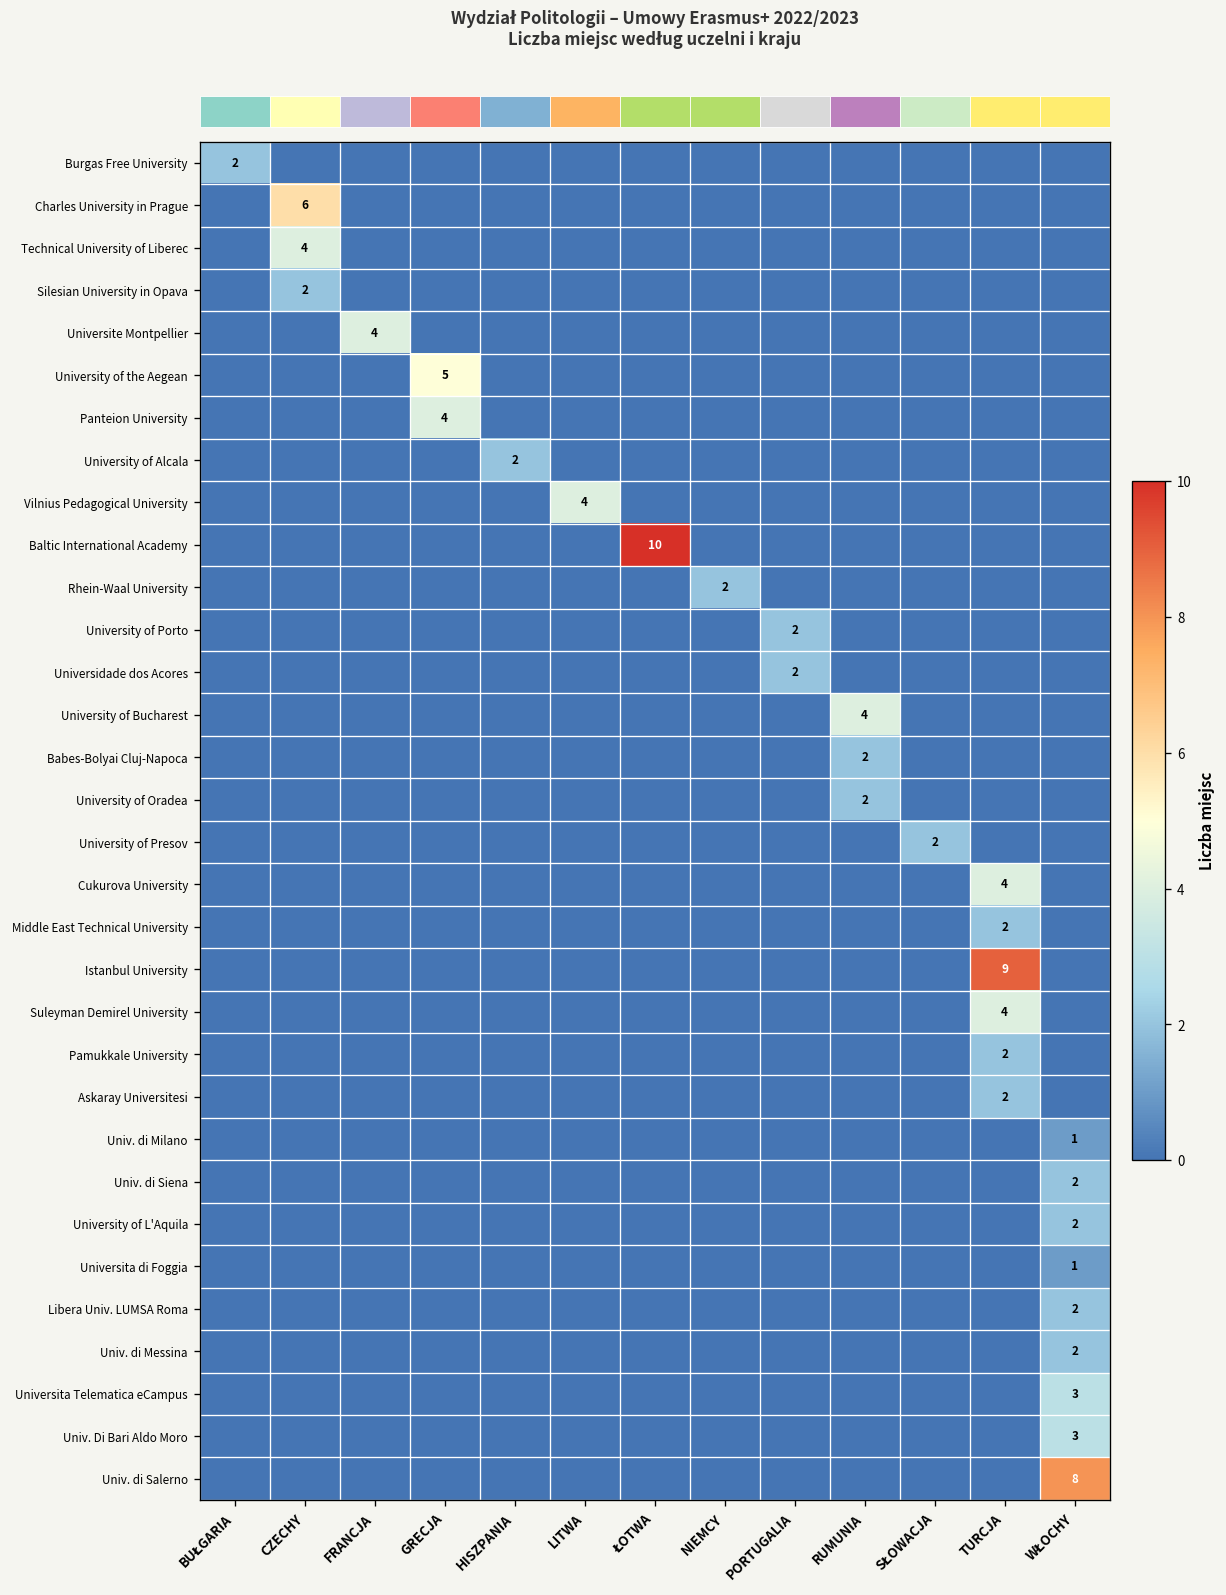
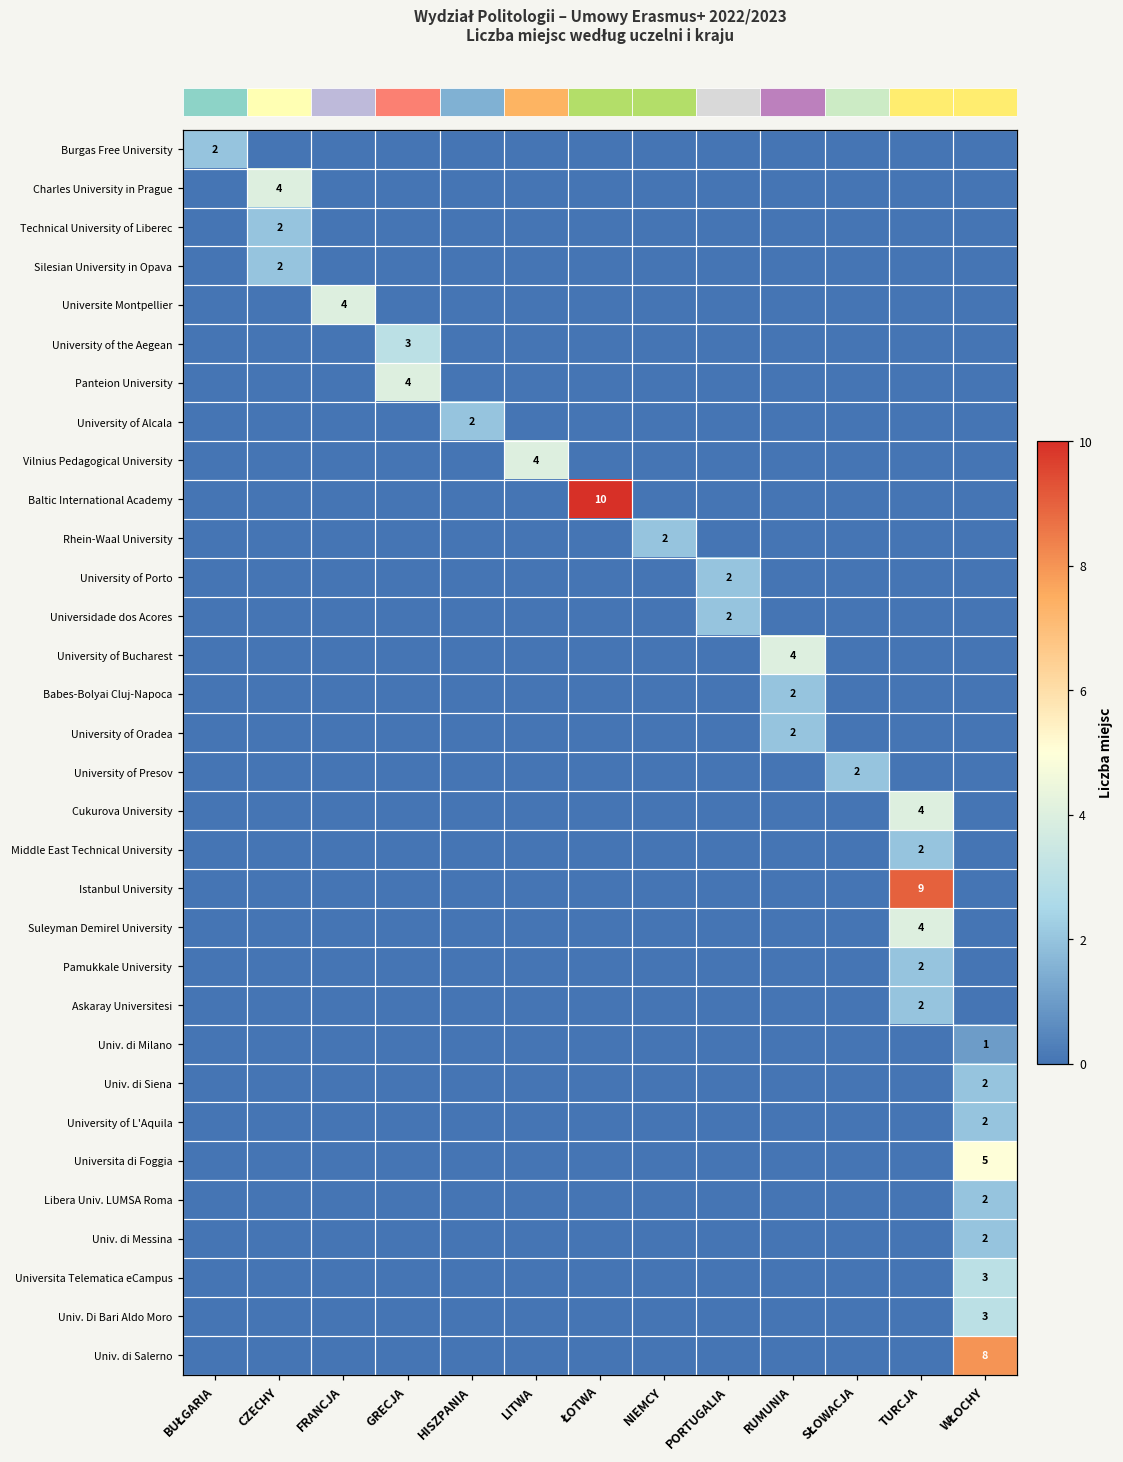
Charles University in Prague, CZECHY: 6 -> 4
Technical University of Liberec, CZECHY: 4 -> 2
University of the Aegean, GRECJA: 5 -> 3
Universita di Foggia, WŁOCHY: 1 -> 5
